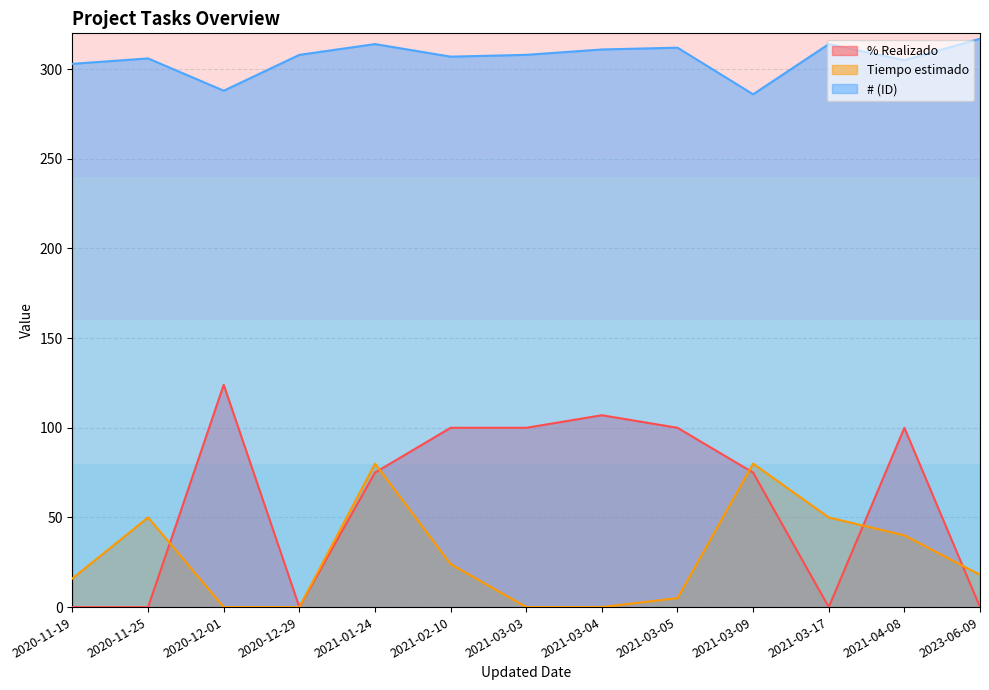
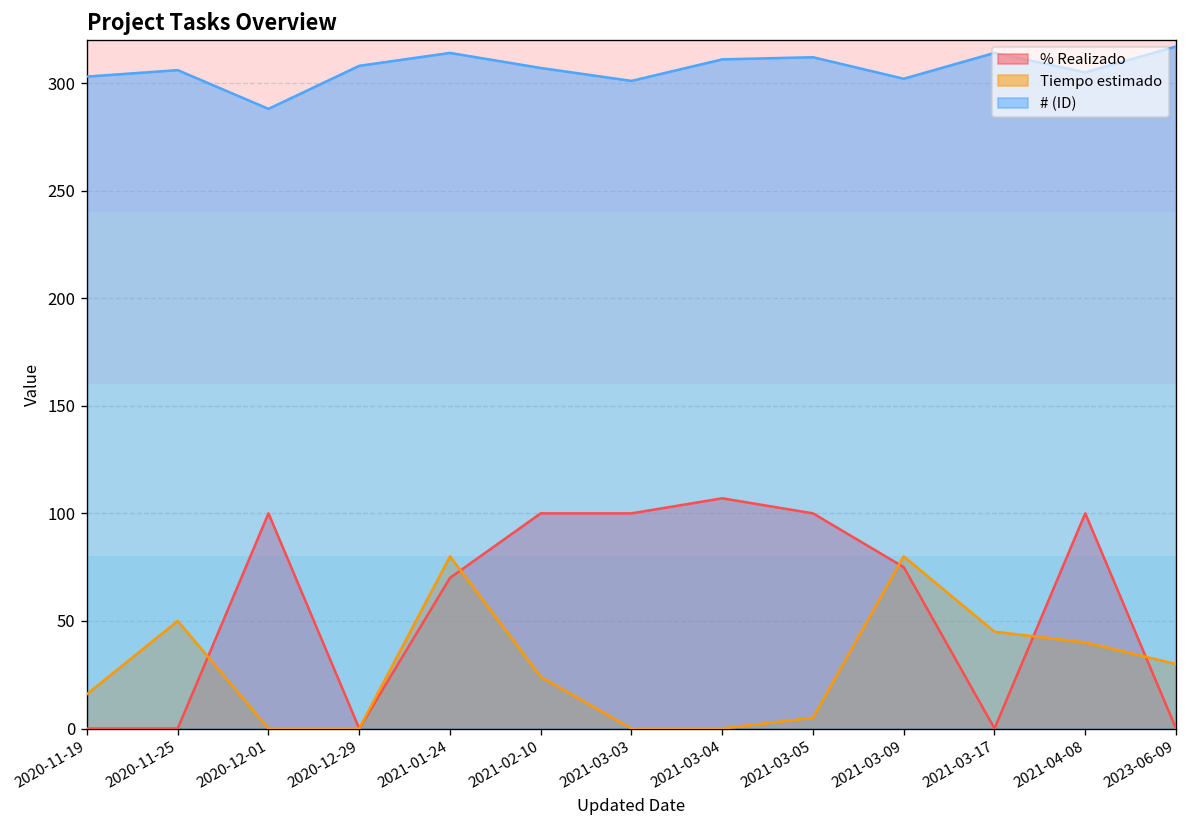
% Realizado, 2020-12-01: 124 -> 100
% Realizado, 2021-01-24: 75 -> 70
# (ID), 2021-03-03: 308 -> 301
# (ID), 2021-03-09: 286 -> 302
Tiempo estimado, 2021-03-17: 50 -> 45
Tiempo estimado, 2023-06-09: 18 -> 30
